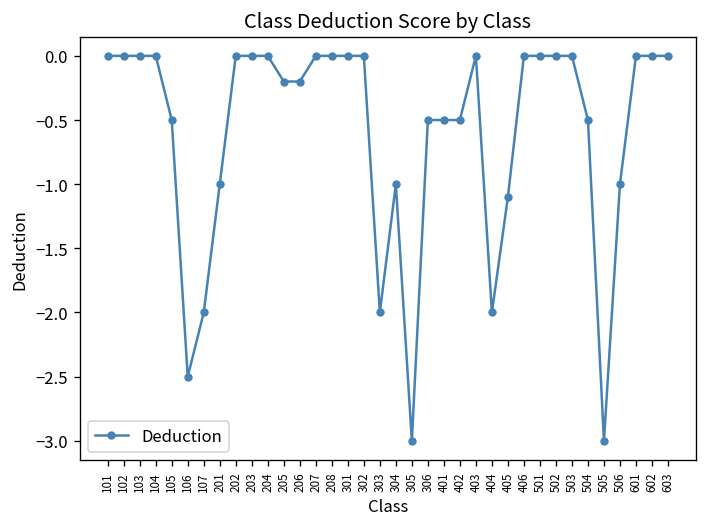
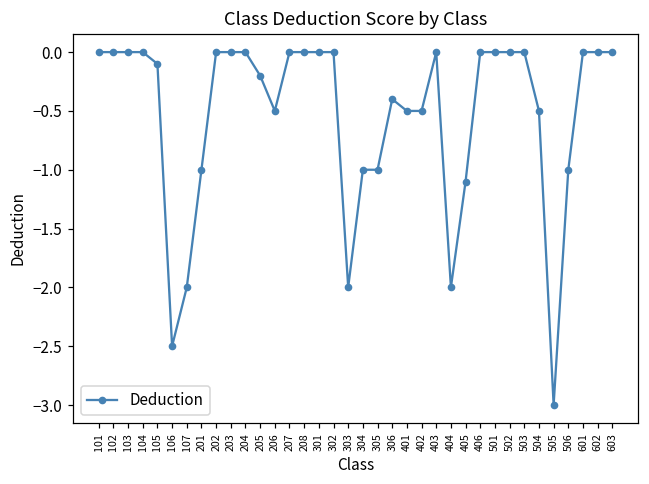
105: -0.5 -> -0.1
206: -0.2 -> -0.5
305: -3 -> -1
306: -0.5 -> -0.4
